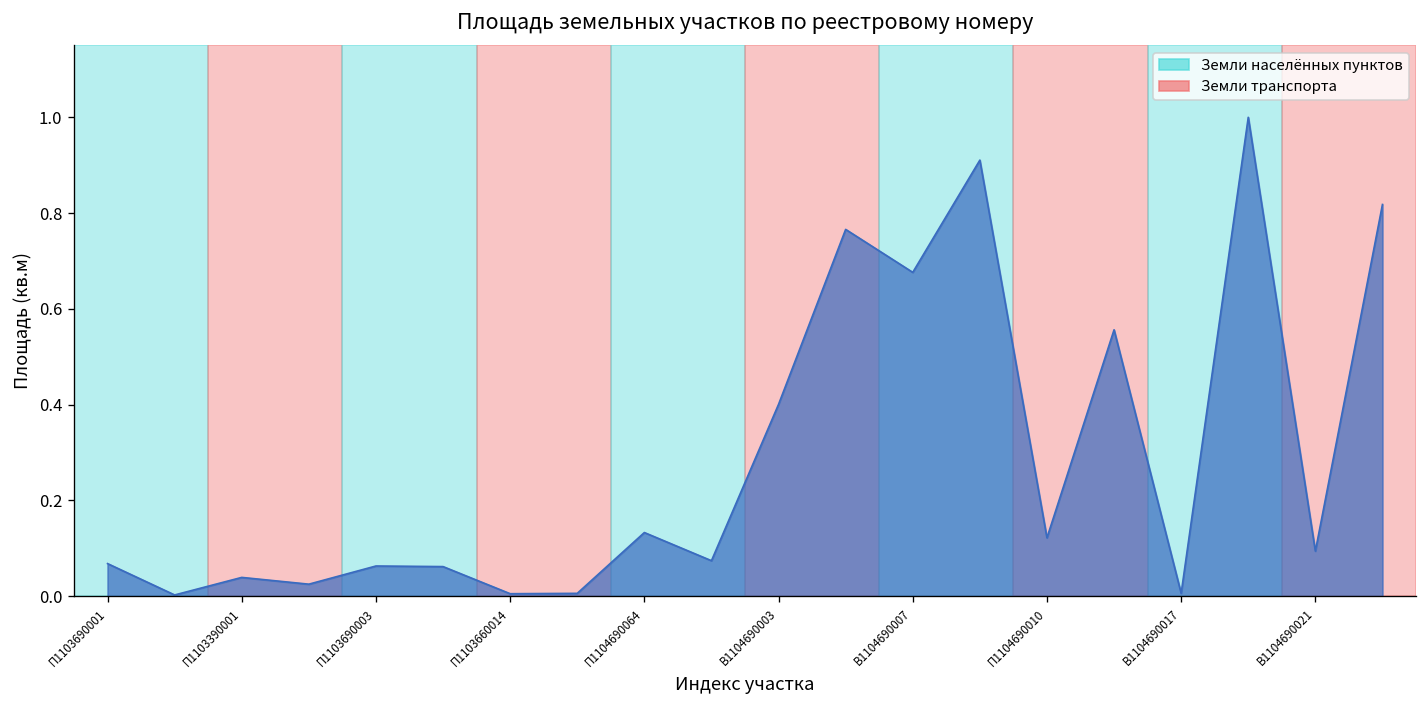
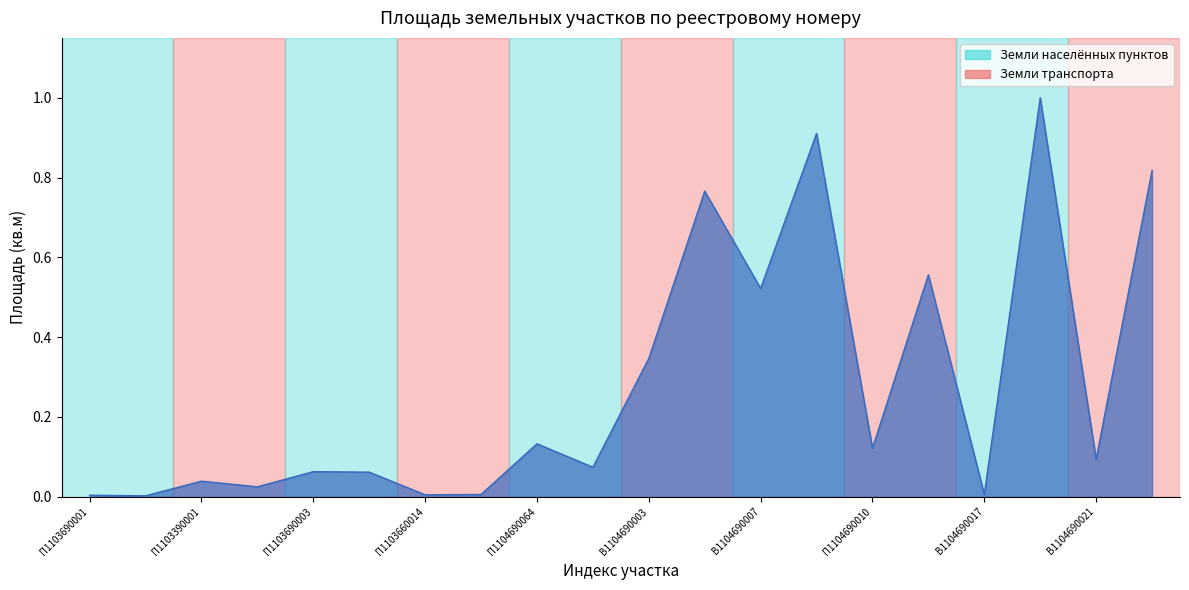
П1103690001: 0.07 -> 0.00
В1104690003: 0.40 -> 0.35
В1104690007: 0.68 -> 0.52
